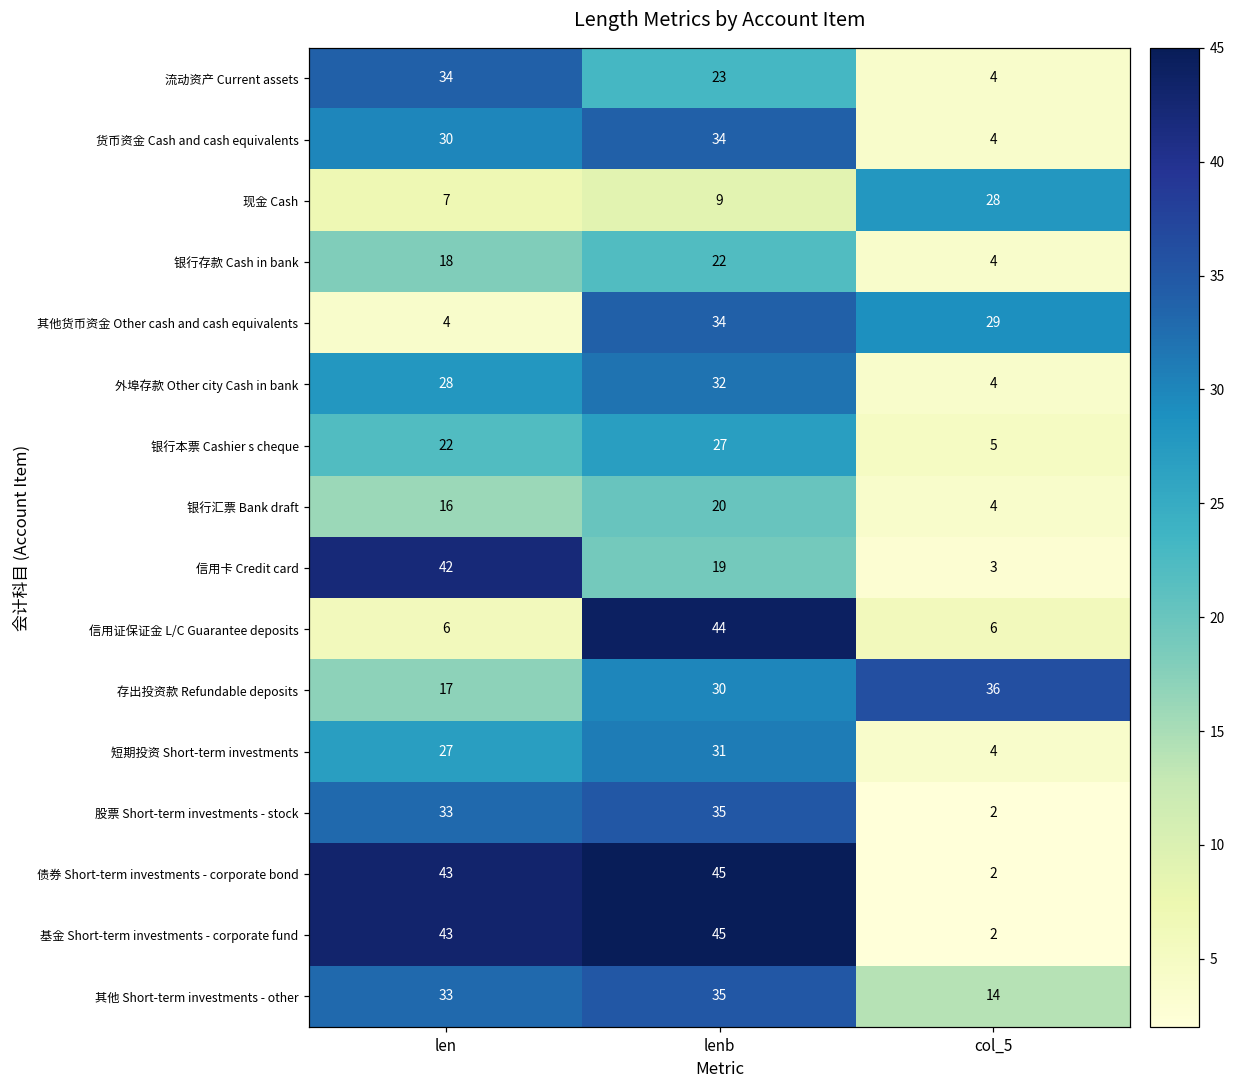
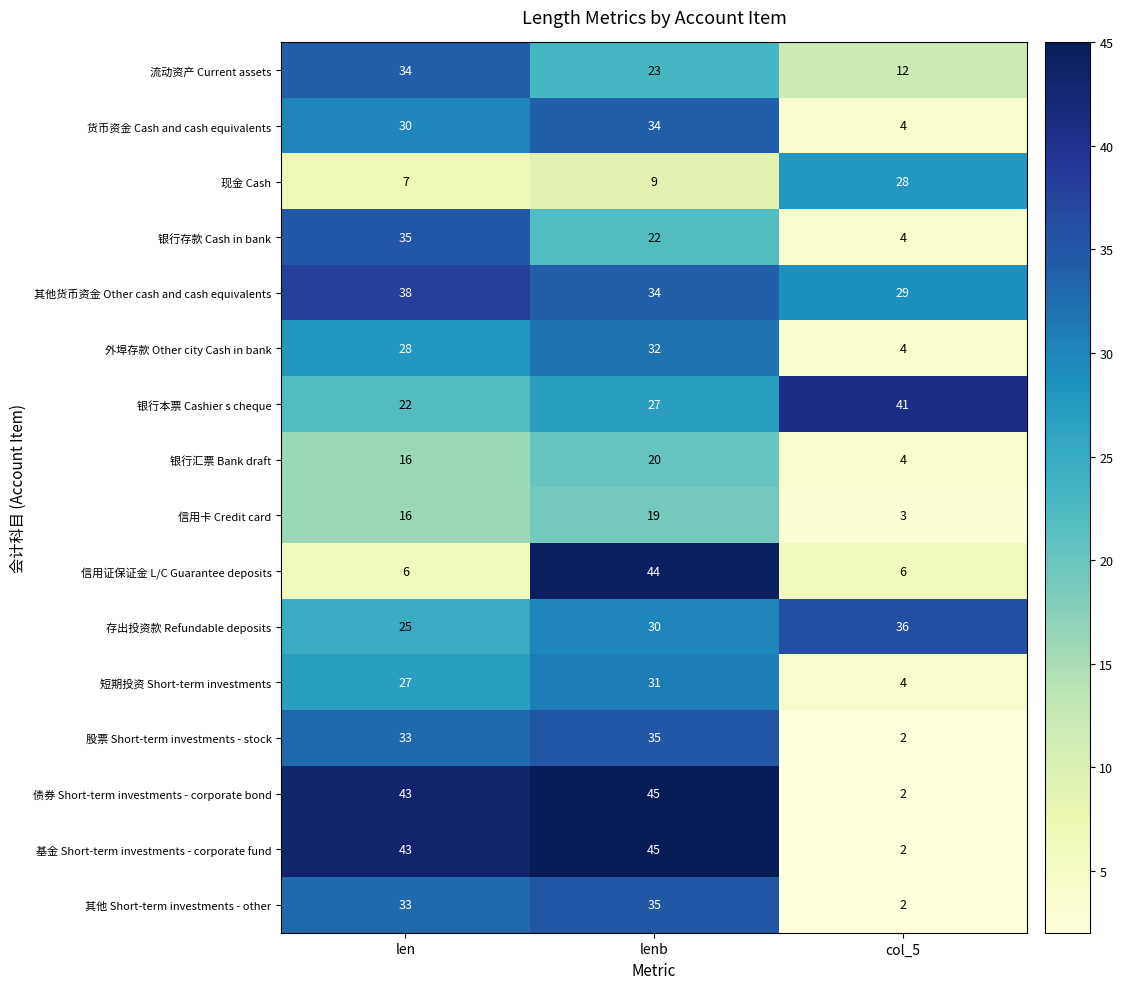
流动资产 Current assets, col_5: 4 -> 12
银行存款 Cash in bank, len: 18 -> 35
其他货币资金 Other cash and cash equivalents, len: 4 -> 38
银行本票 Cashier s cheque, col_5: 5 -> 41
信用卡 Credit card, len: 42 -> 16
存出投资款 Refundable deposits, len: 17 -> 25
其他 Short-term investments - other, col_5: 14 -> 2
